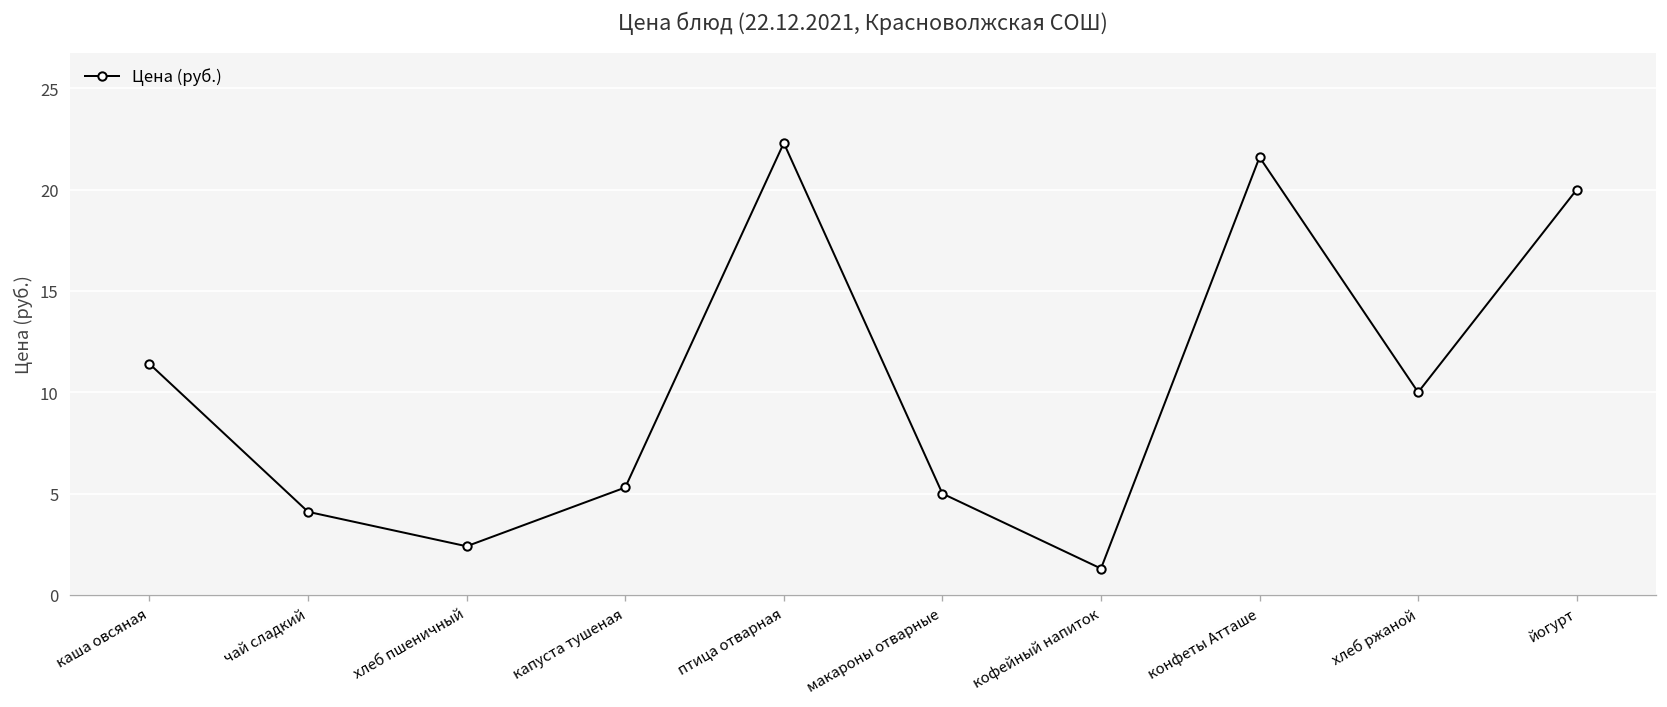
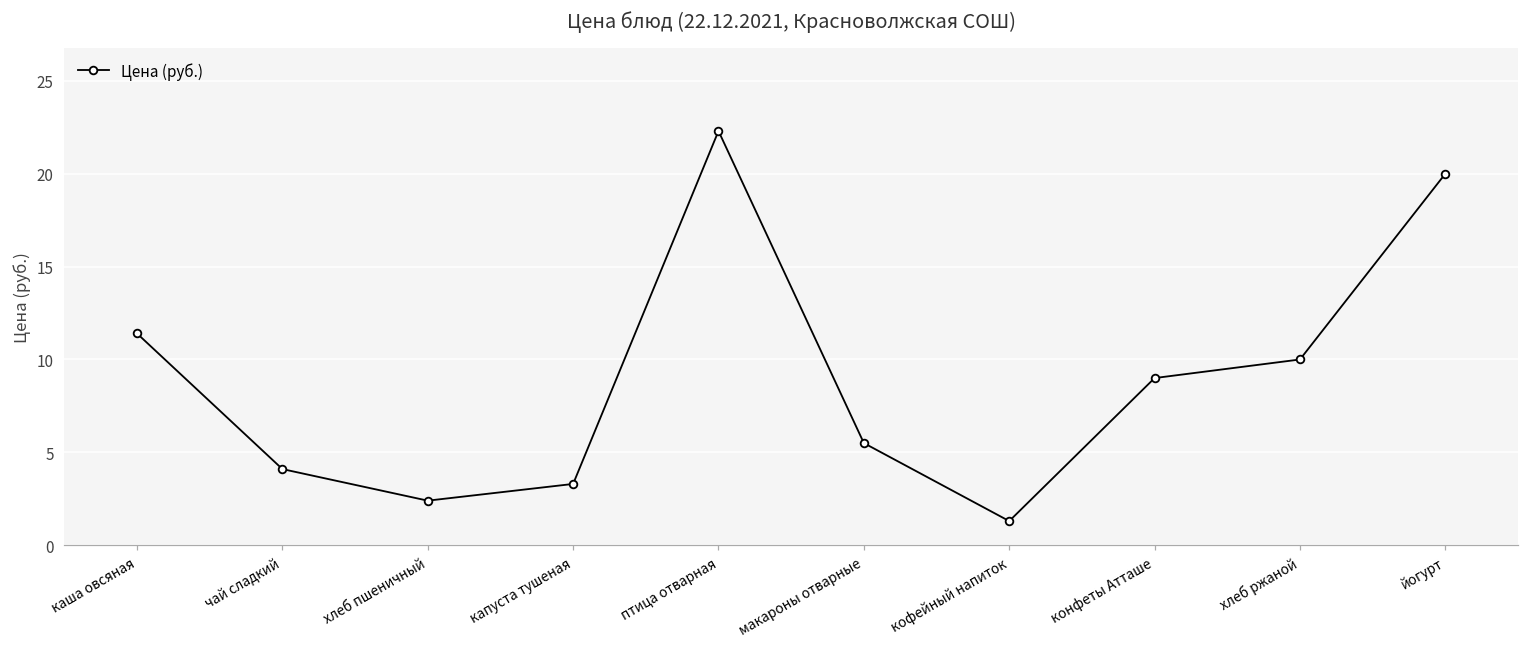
капуста тушеная: 5.3 -> 3.3
макароны отварные: 5.0 -> 5.5
конфеты Атташе: 21.6 -> 9.0
